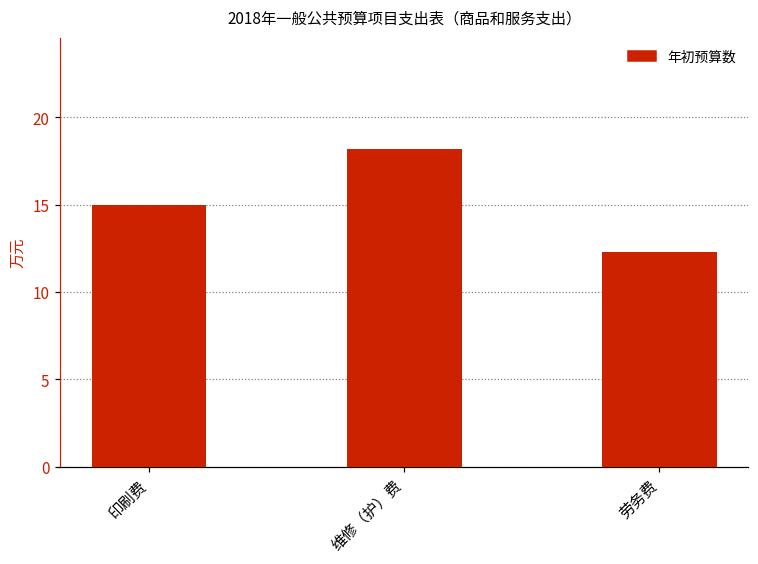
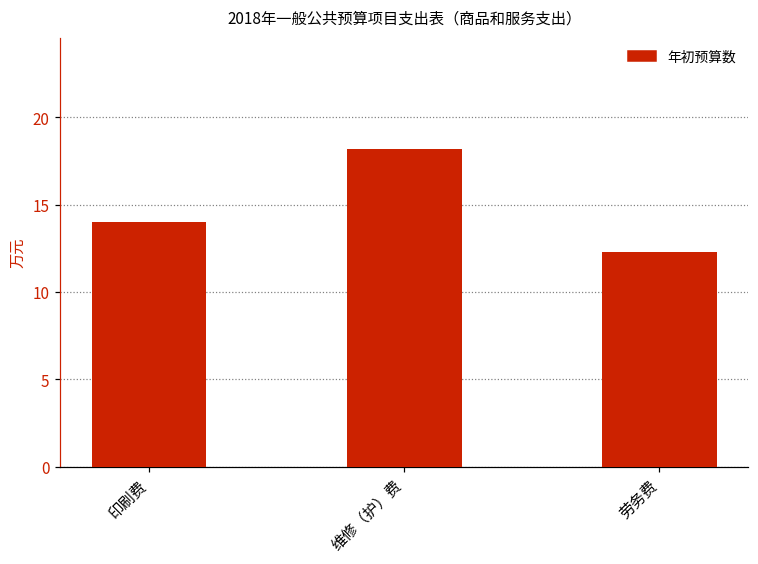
印刷费: 15 -> 14
